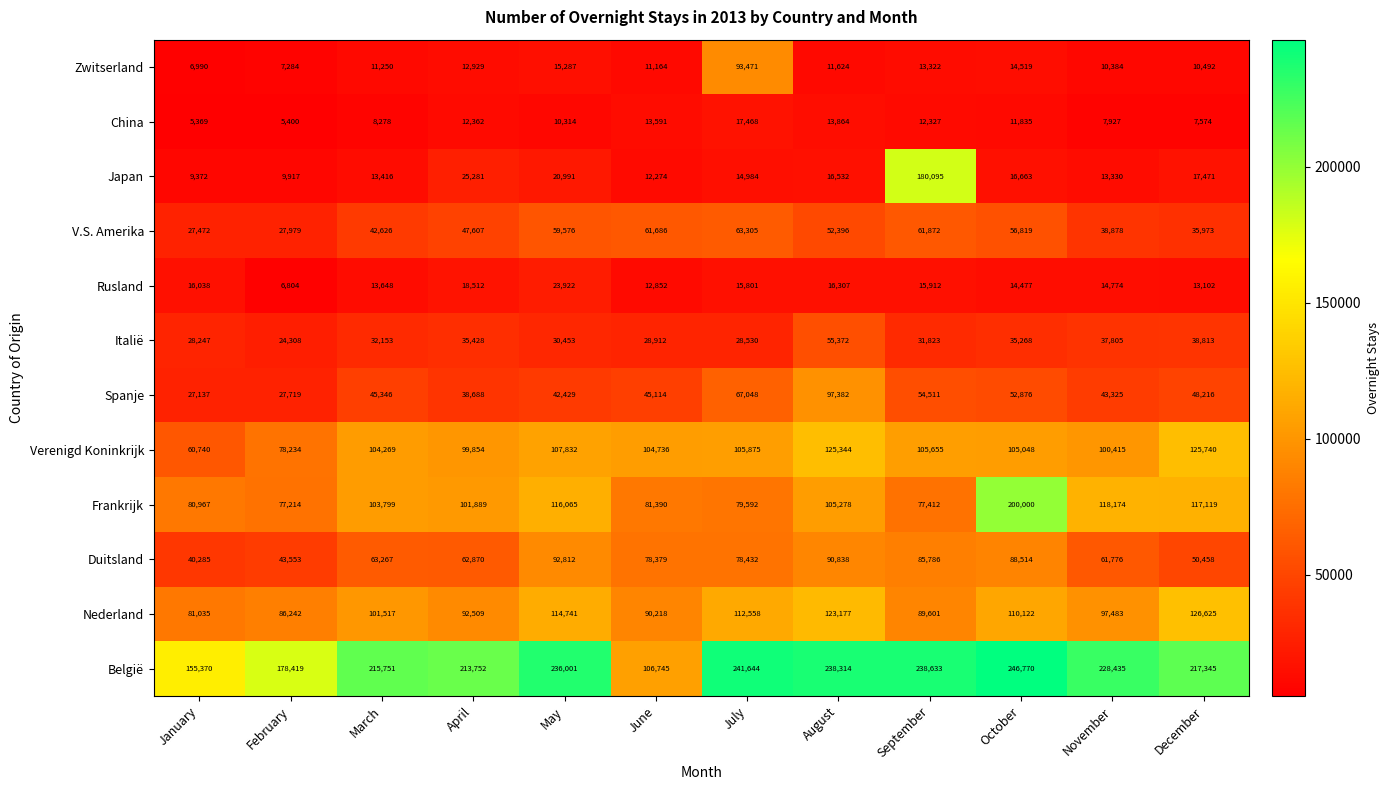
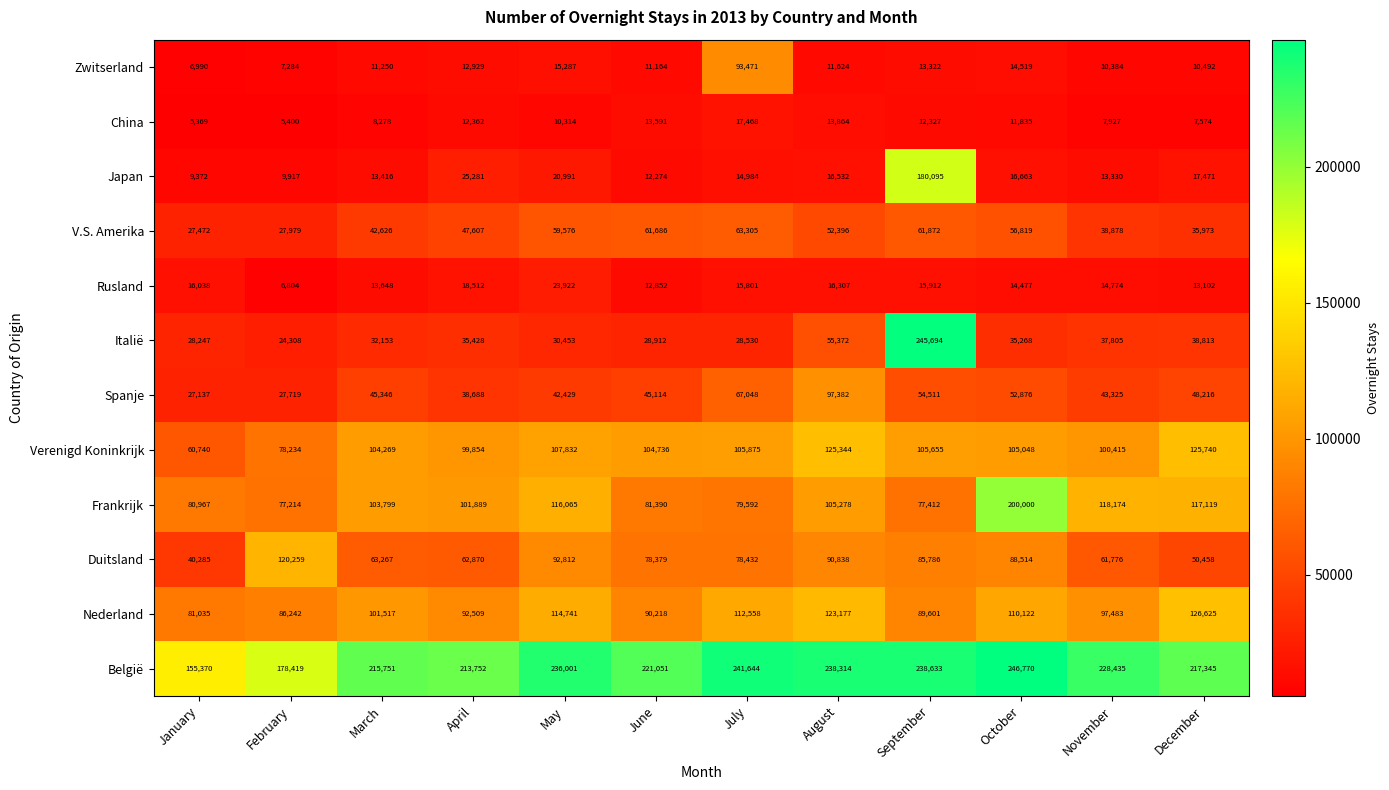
Italië, September: 31,823 -> 245,694
Duitsland, February: 43,553 -> 120,259
België, June: 106,745 -> 221,051
